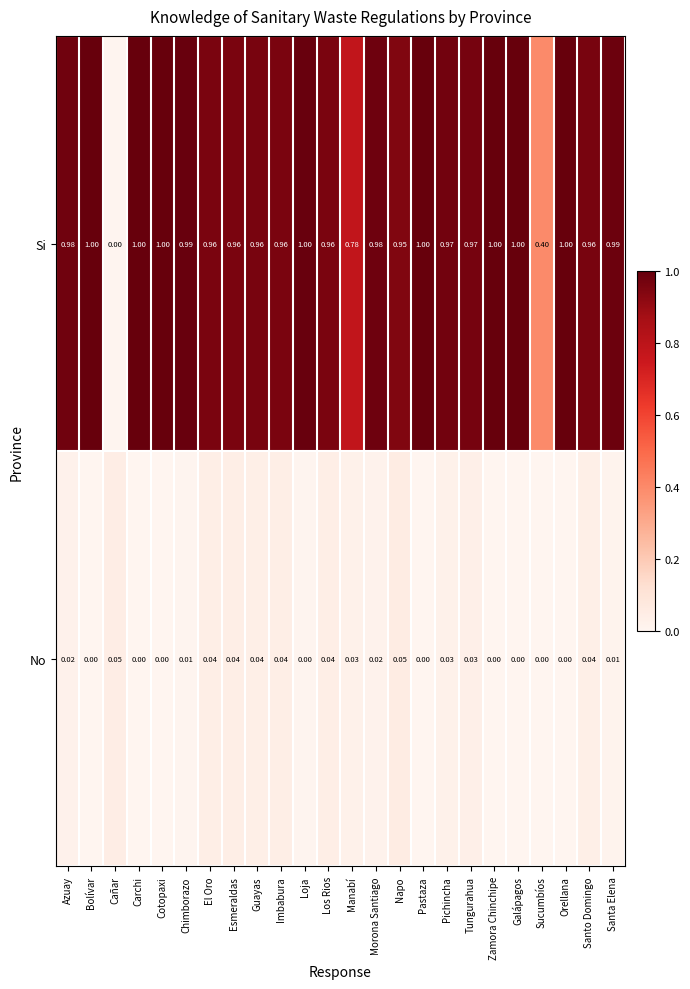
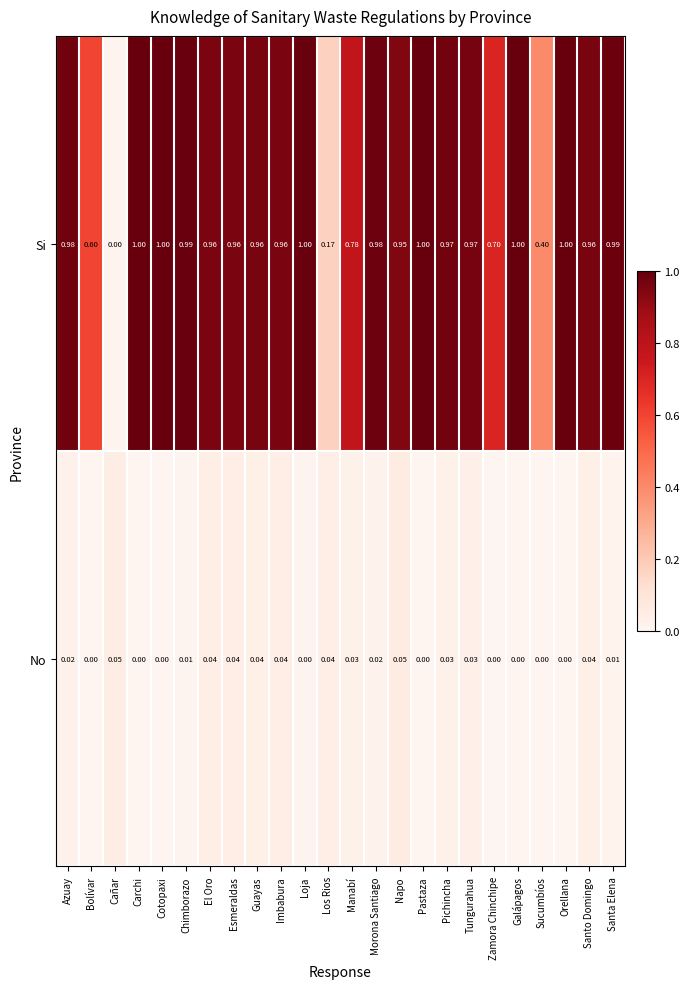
Si, Bolívar: 1.00 -> 0.60
Si, Los Rios: 0.96 -> 0.17
Si, Zamora Chinchipe: 1.00 -> 0.70
